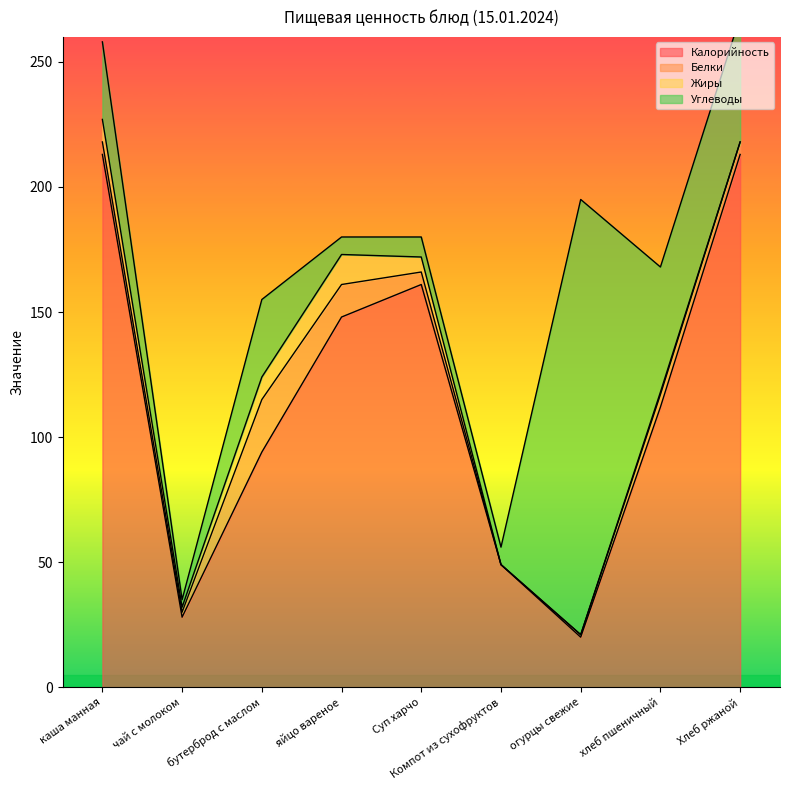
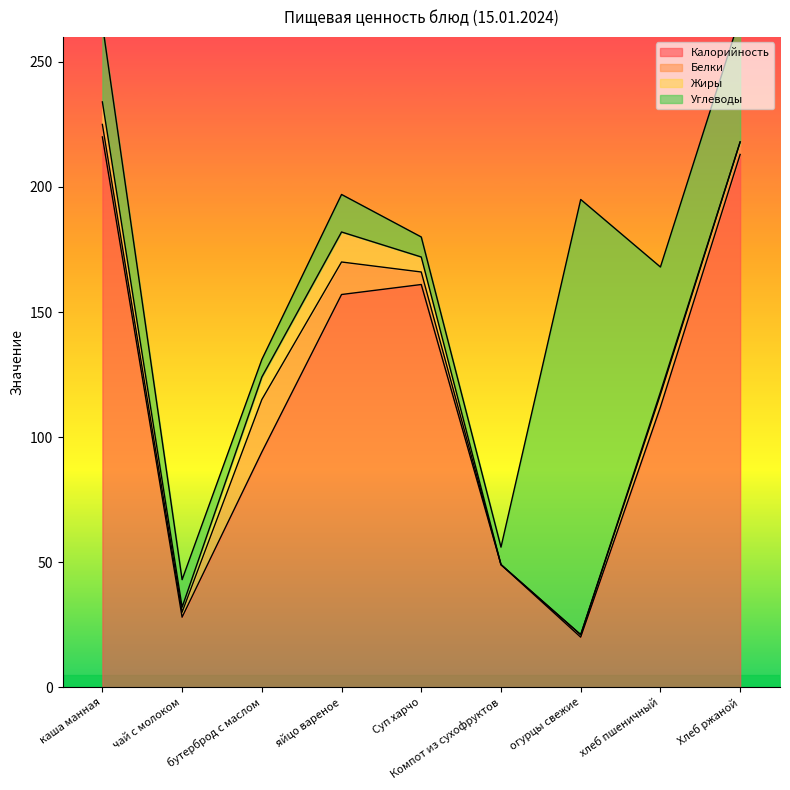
Калорийность, каша манная: 213 -> 220
Углеводы, чай с молоком: 3 -> 11
Углеводы, бутерброд с маслом: 31 -> 7
Калорийность, яйцо вареное: 148 -> 157
Углеводы, яйцо вареное: 7 -> 15
